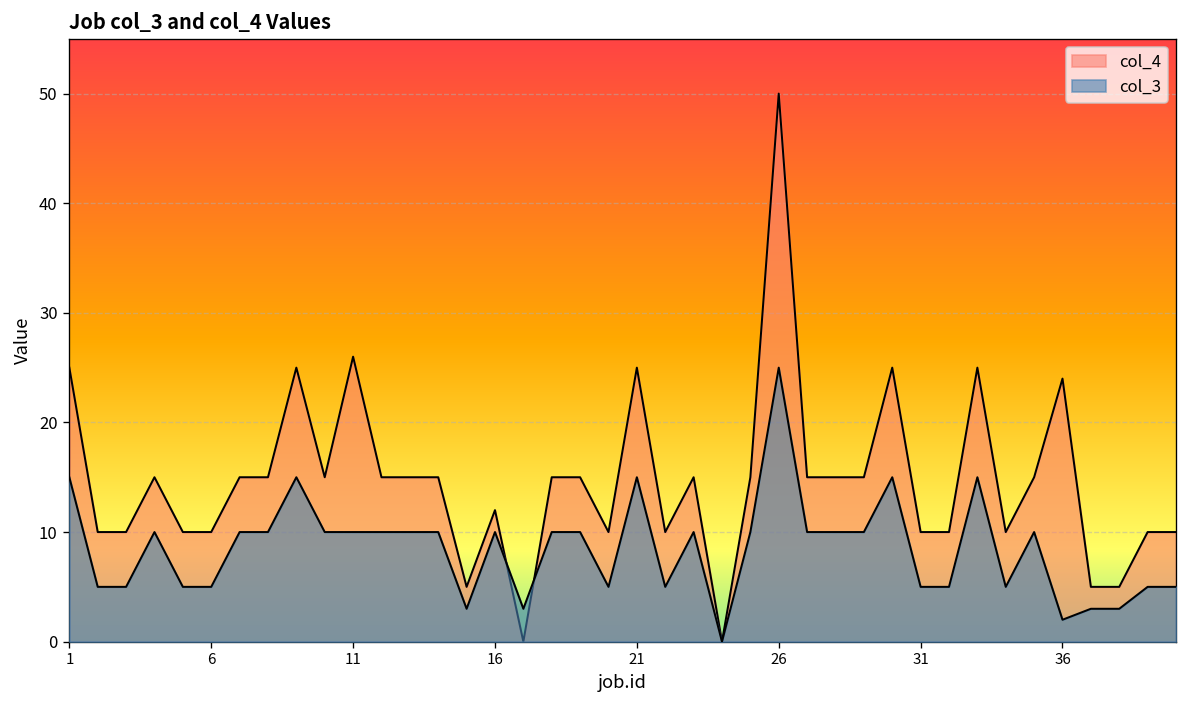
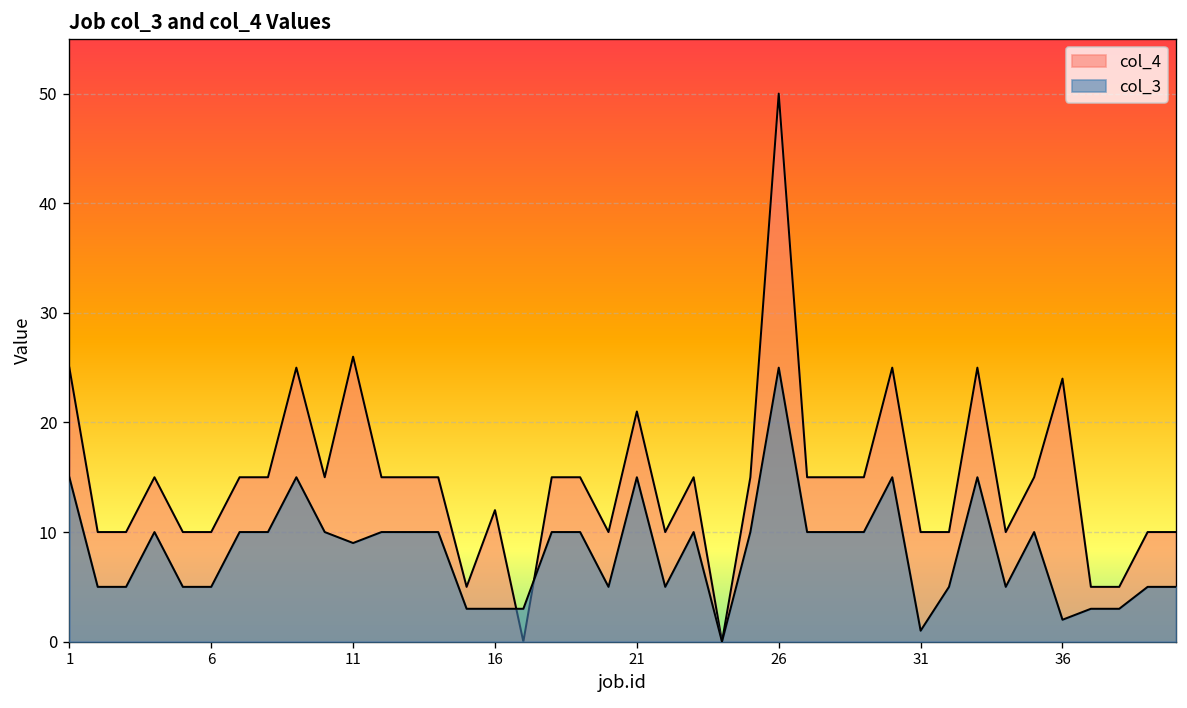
col_3, 11: 10 -> 9
col_3, 16: 10 -> 3
col_4, 21: 25 -> 21
col_3, 31: 5 -> 1
